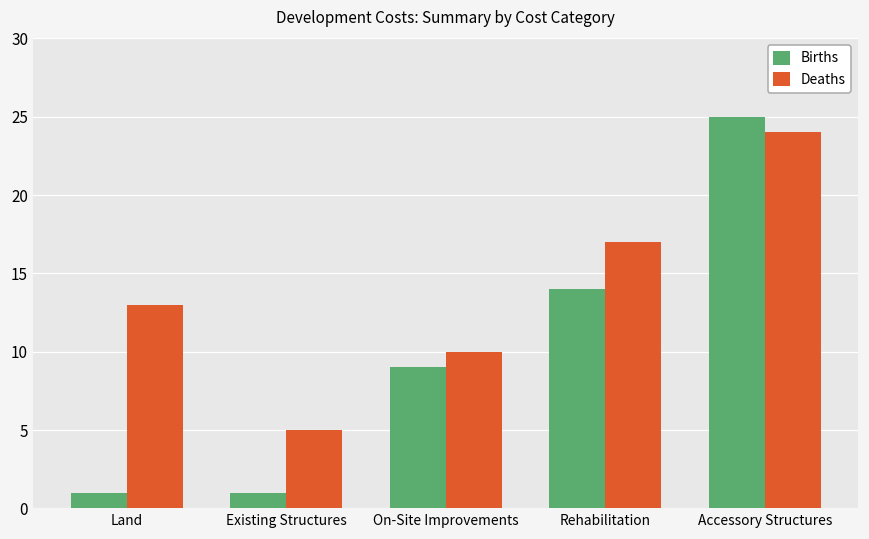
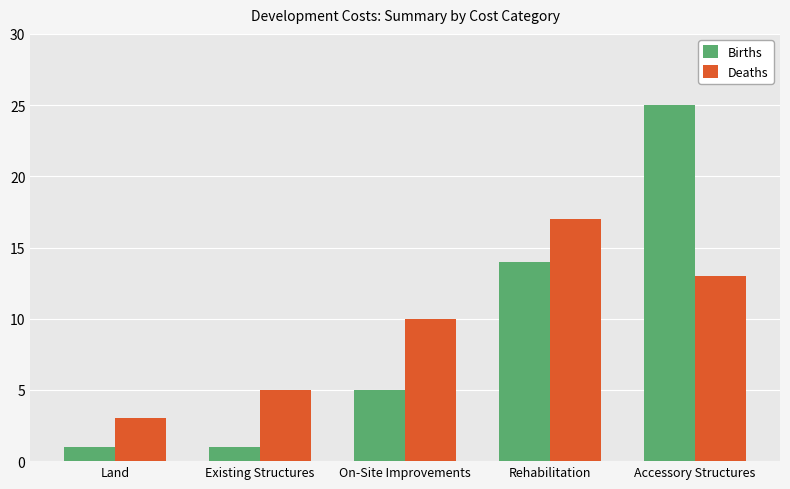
Deaths, Land: 13 -> 3
Births, On-Site Improvements: 9 -> 5
Deaths, Accessory Structures: 24 -> 13
